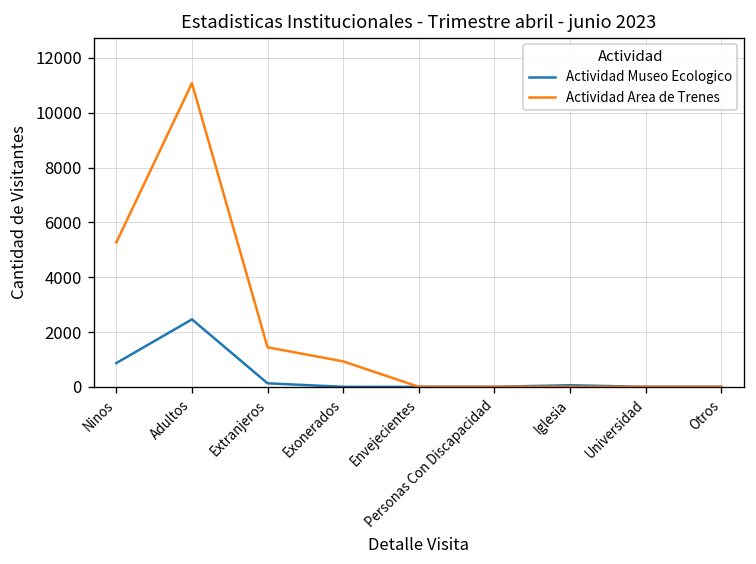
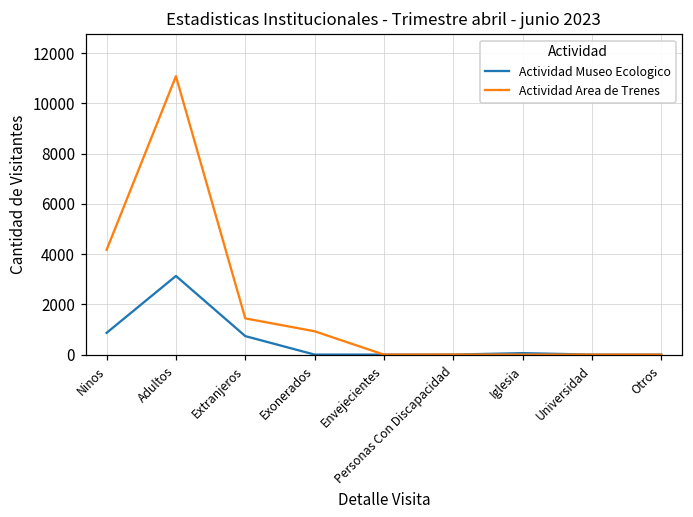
Actividad Area de Trenes, Ninos: 5300 -> 4200
Actividad Museo Ecologico, Adultos: 2500 -> 3100
Actividad Museo Ecologico, Extranjeros: 100 -> 700
